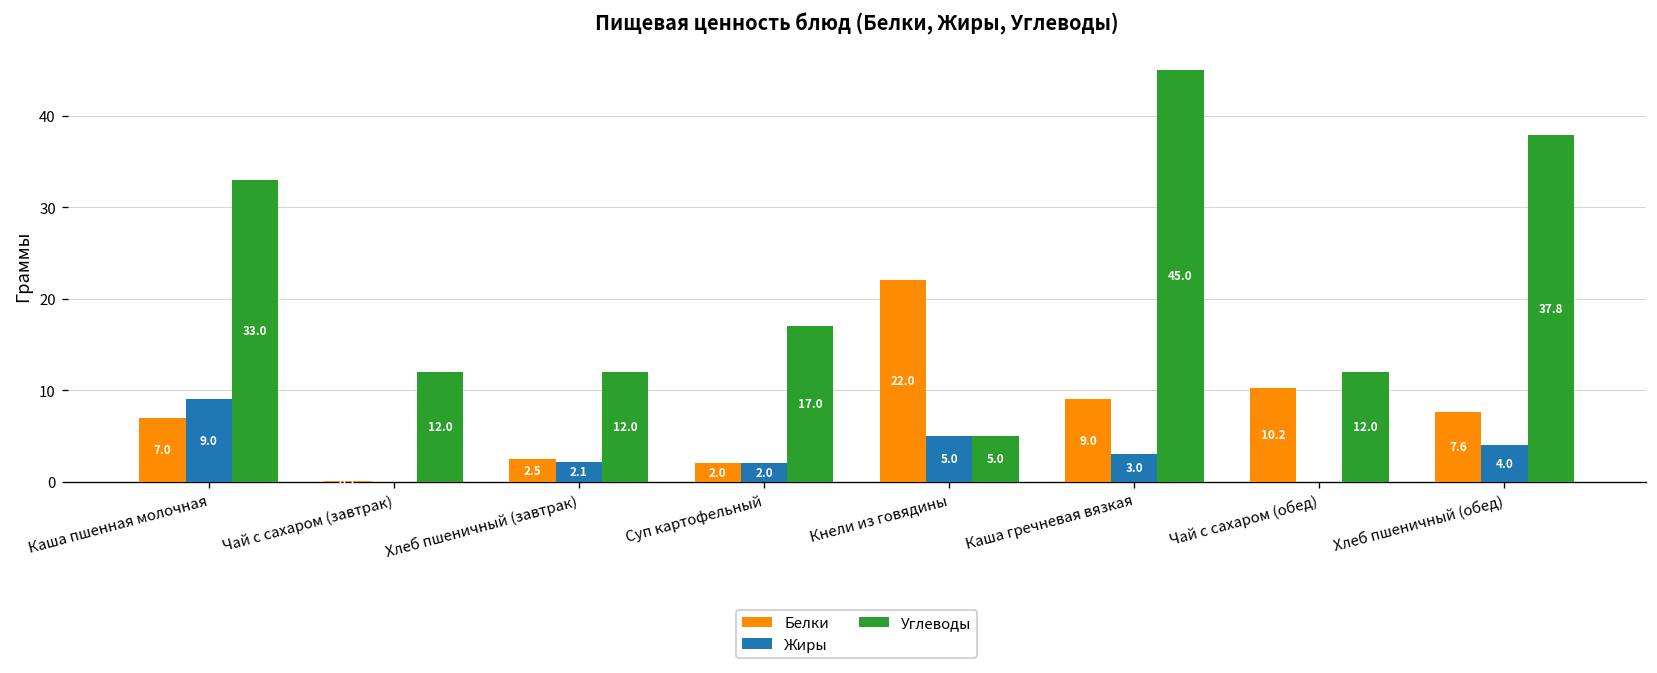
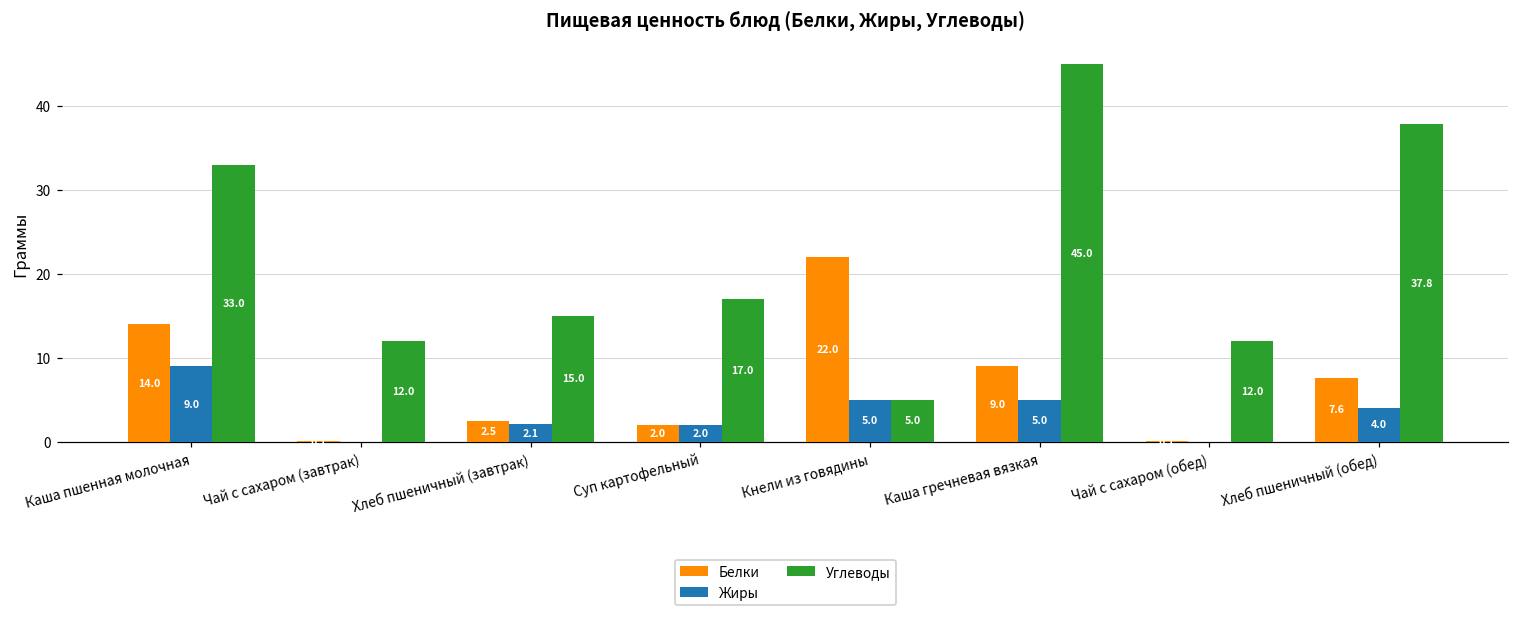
Белки, Каша пшенная молочная: 7.0 -> 14.0
Углеводы, Хлеб пшеничный (завтрак): 12.0 -> 15.0
Жиры, Каша гречневая вязкая: 3.0 -> 5.0
Белки, Чай с сахаром (обед): 10 -> 0
